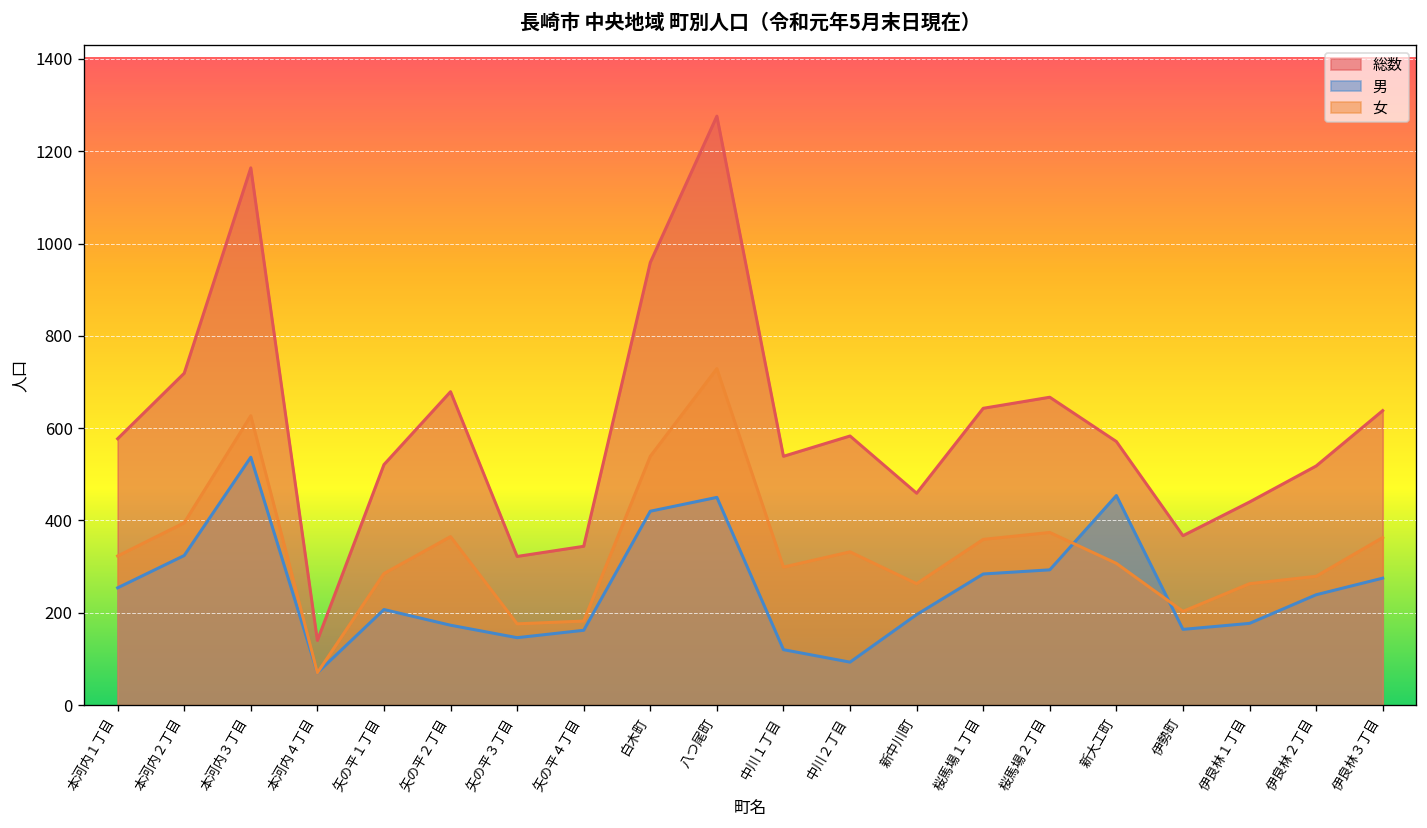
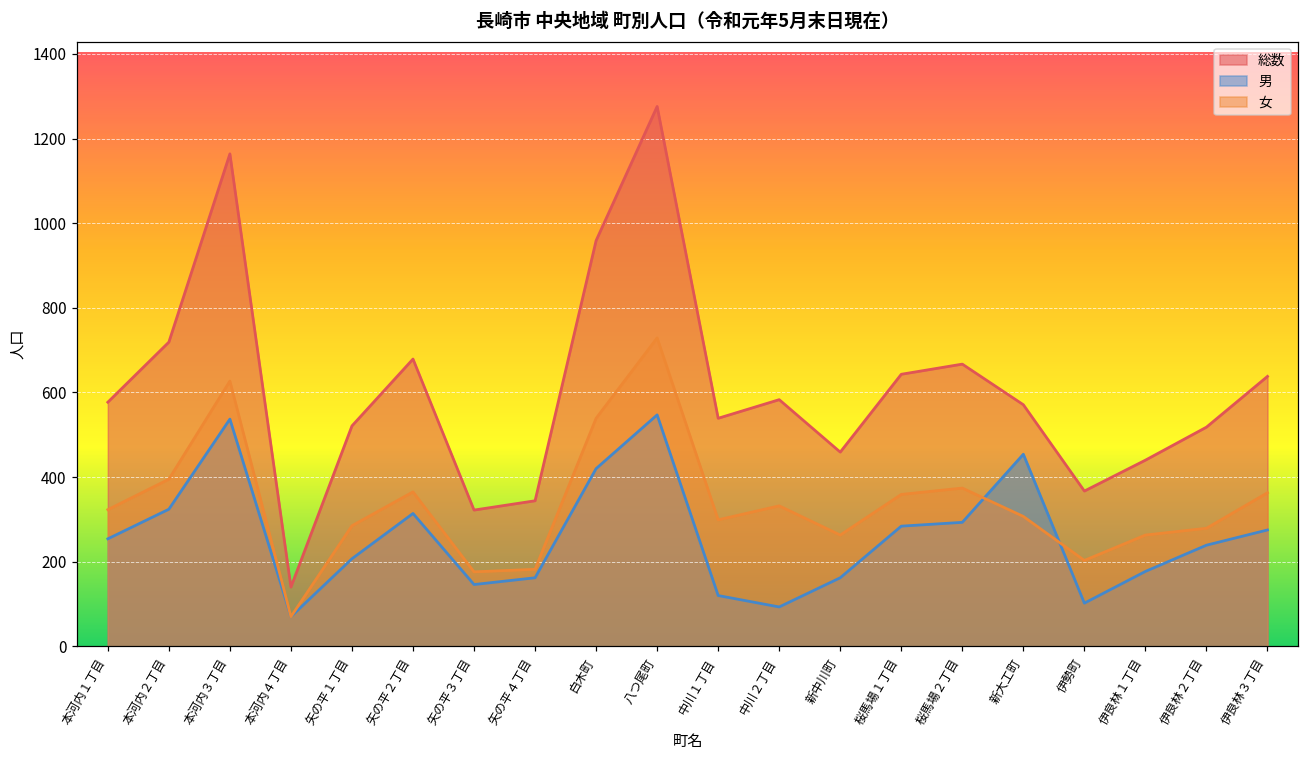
男, 矢の平２丁目: 170 -> 310
男, 八つ尾町: 450 -> 550
男, 新中川町: 200 -> 160
男, 伊勢町: 160 -> 100
